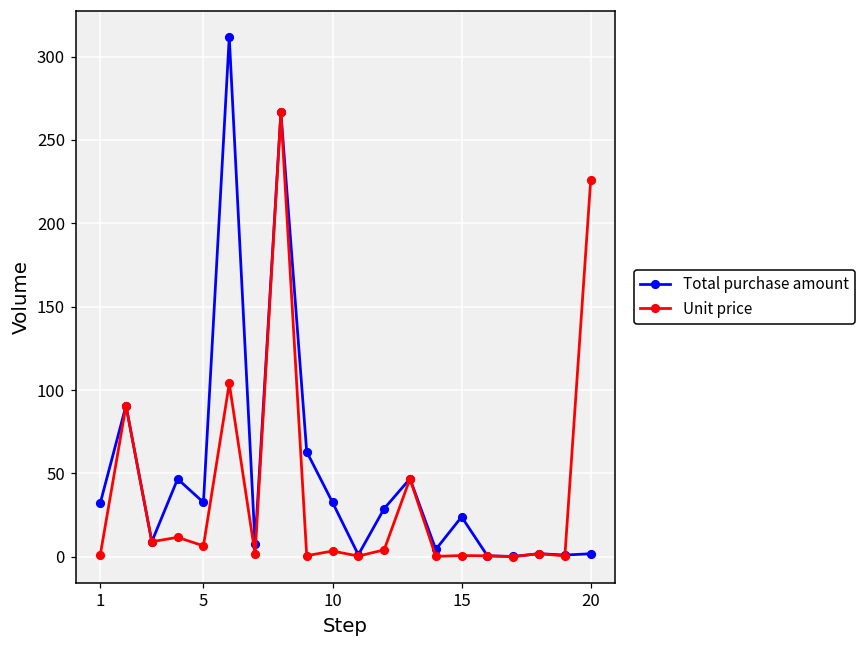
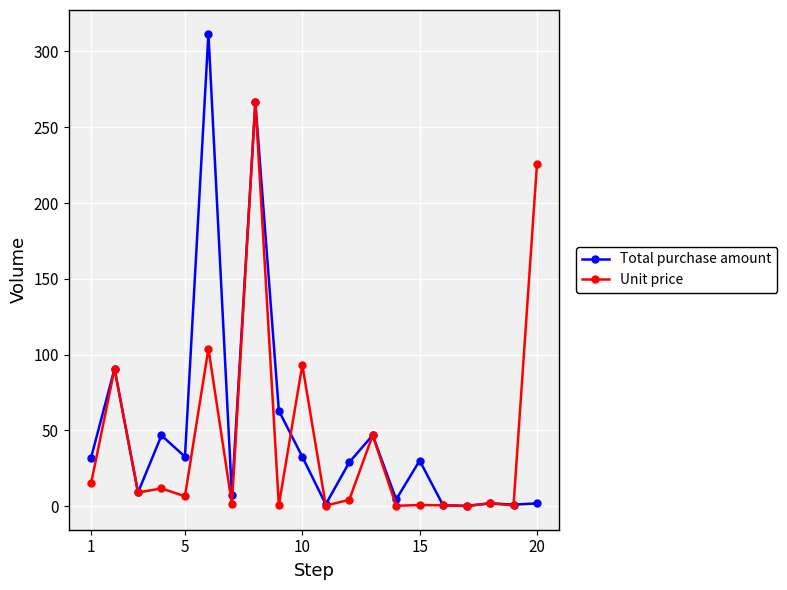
Unit price, 1: 1 -> 15
Unit price, 10: 3 -> 93
Total purchase amount, 15: 24 -> 30
